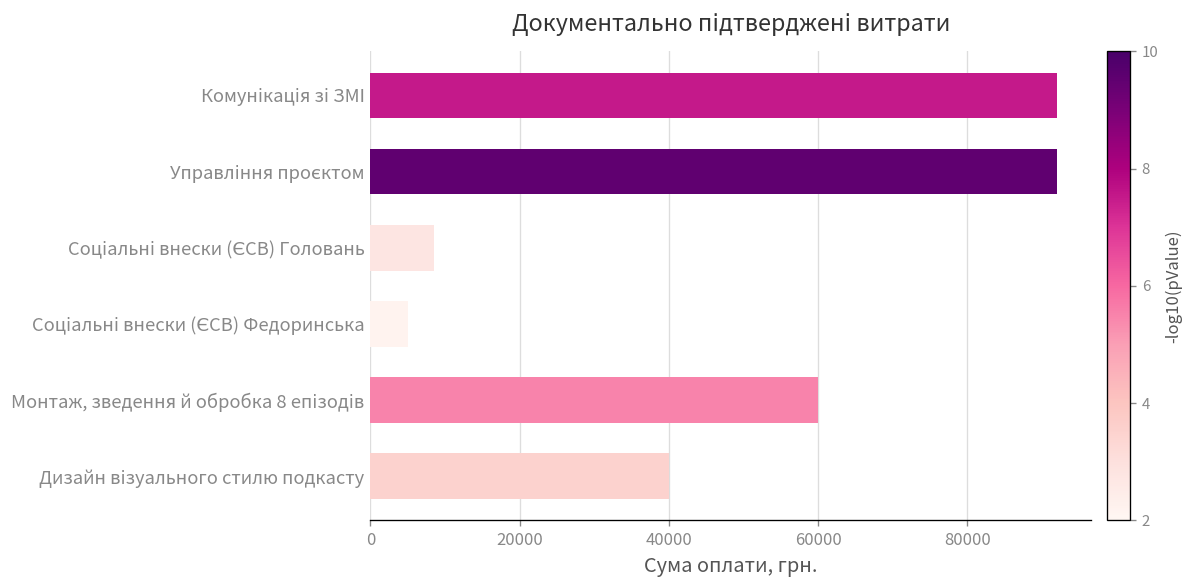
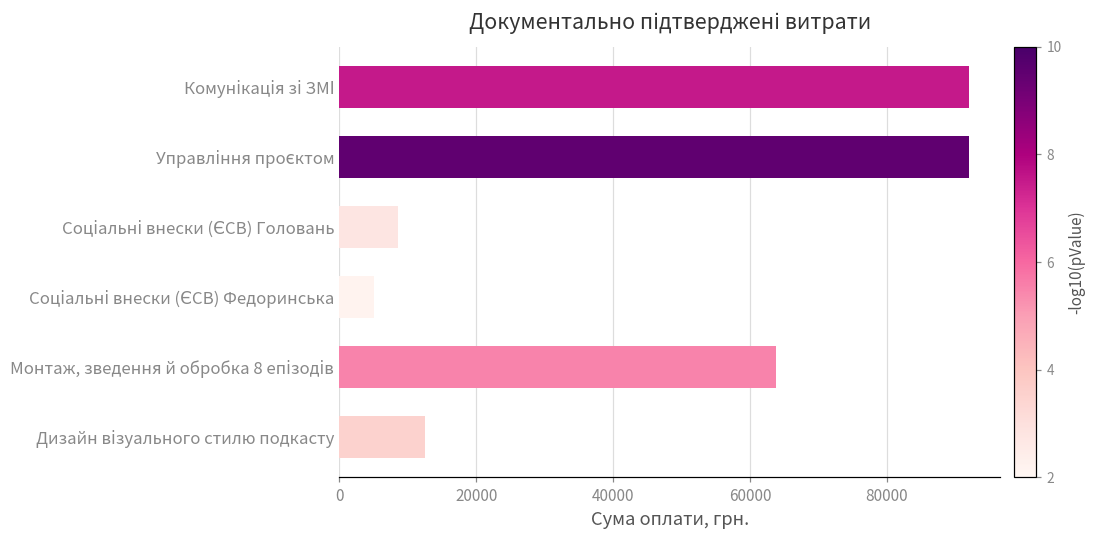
Монтаж, зведення й обробка 8 епізодів: 60000 -> 64000
Дизайн візуального стилю подкасту: 40000 -> 13000
